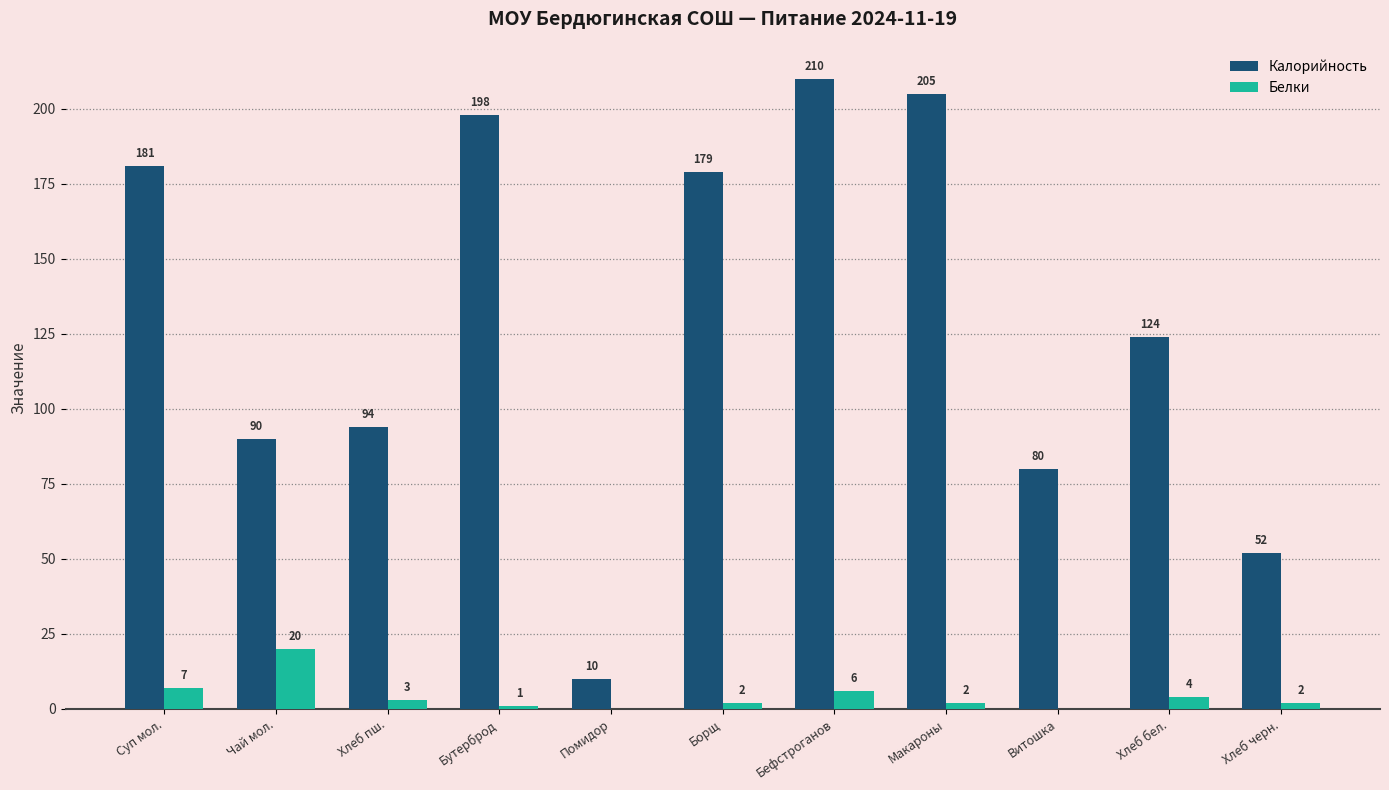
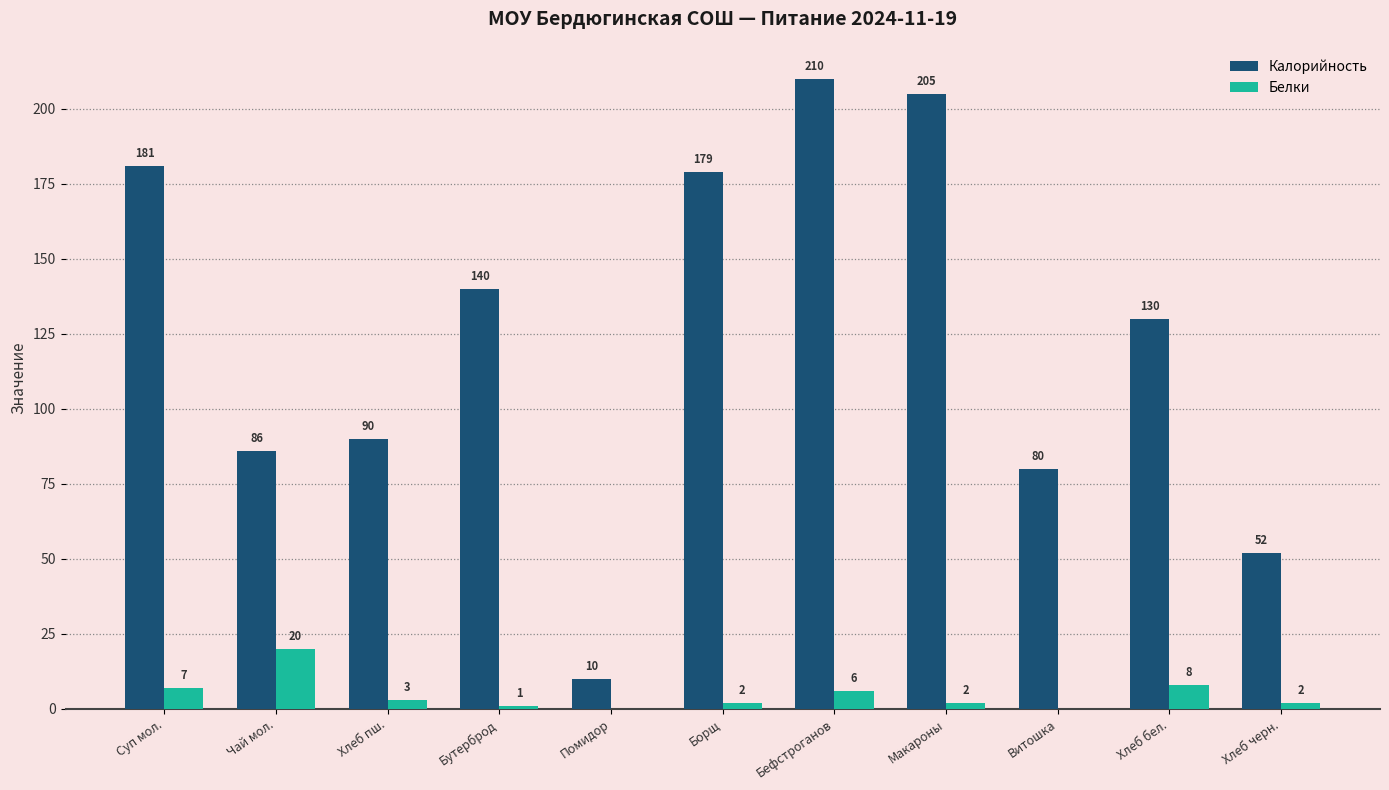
Калорийность, Чай мол.: 90 -> 86
Калорийность, Хлеб пш.: 94 -> 90
Калорийность, Бутерброд: 198 -> 140
Калорийность, Хлеб бел.: 124 -> 130
Белки, Хлеб бел.: 4 -> 8
